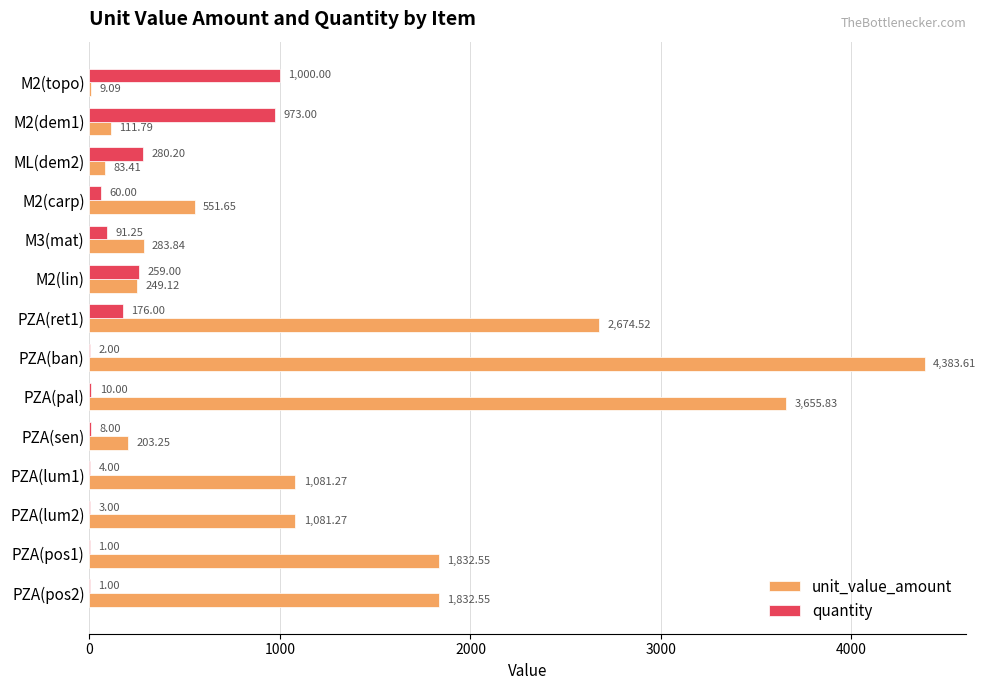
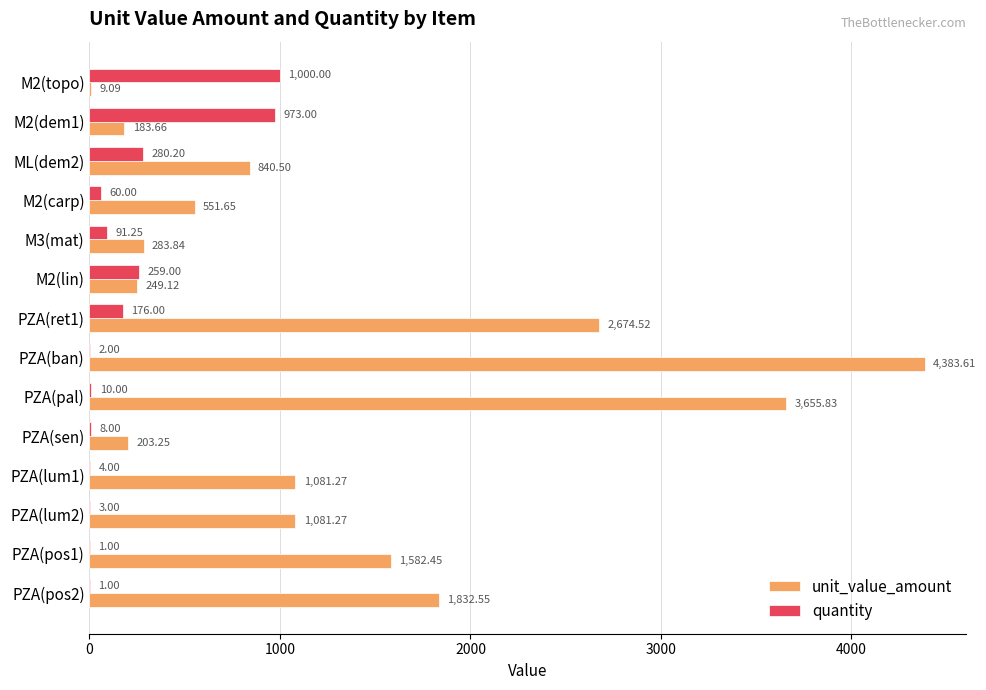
unit_value_amount, M2(dem1): 111.79 -> 183.66
unit_value_amount, ML(dem2): 83.41 -> 840.50
unit_value_amount, PZA(pos1): 1,832.55 -> 1,582.45
